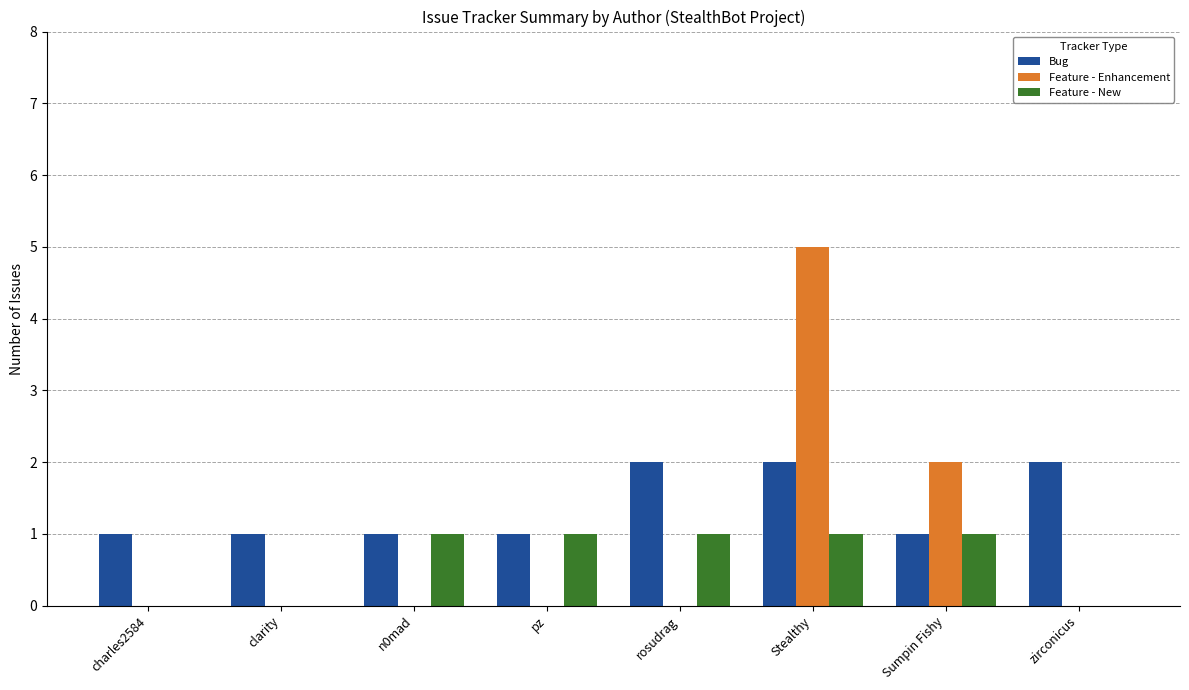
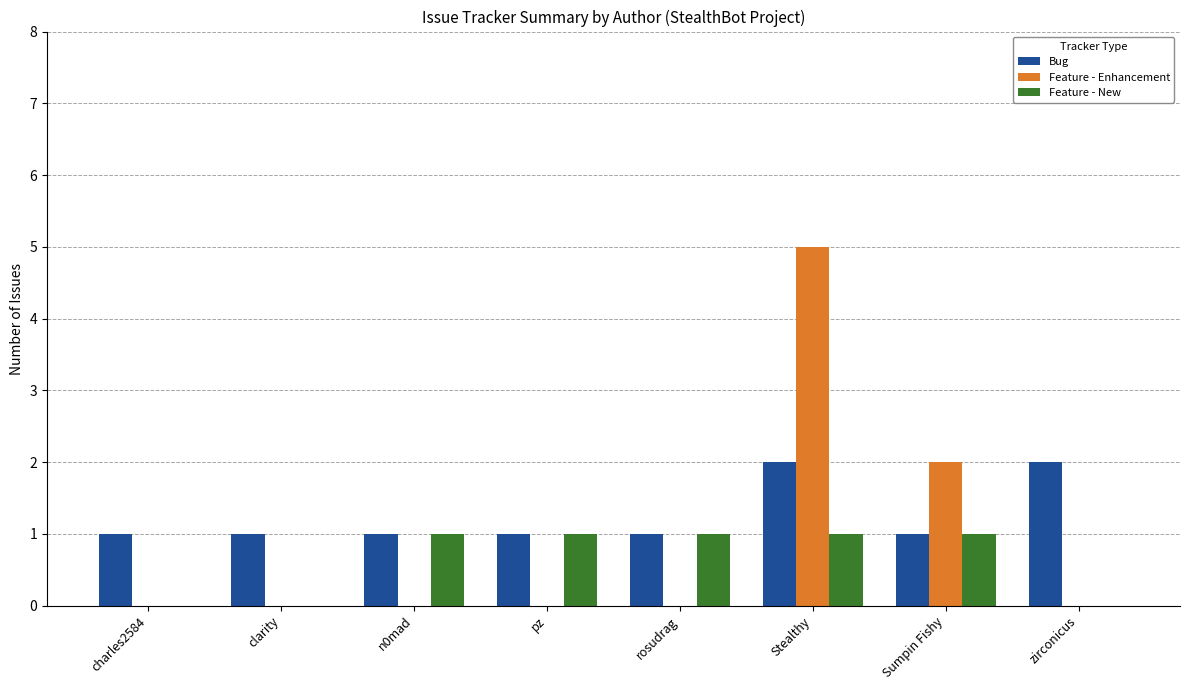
Bug, rosudrag: 2 -> 1
